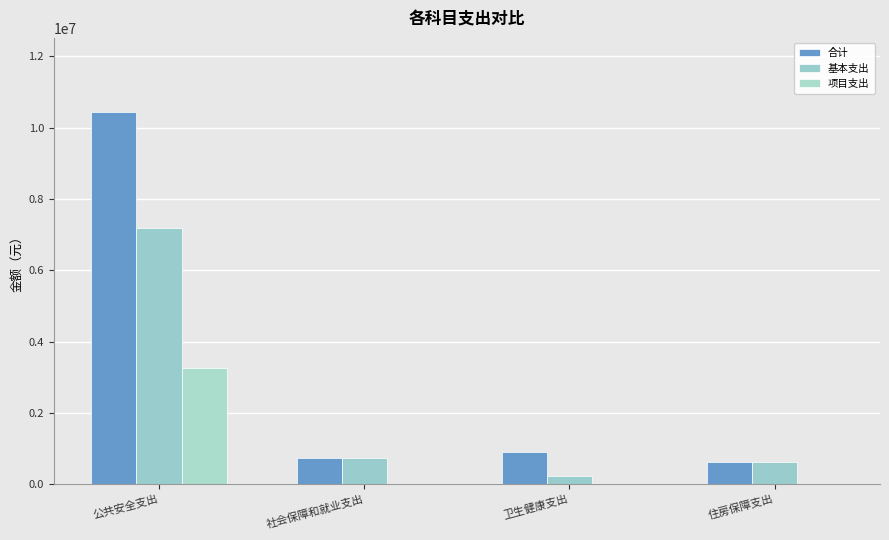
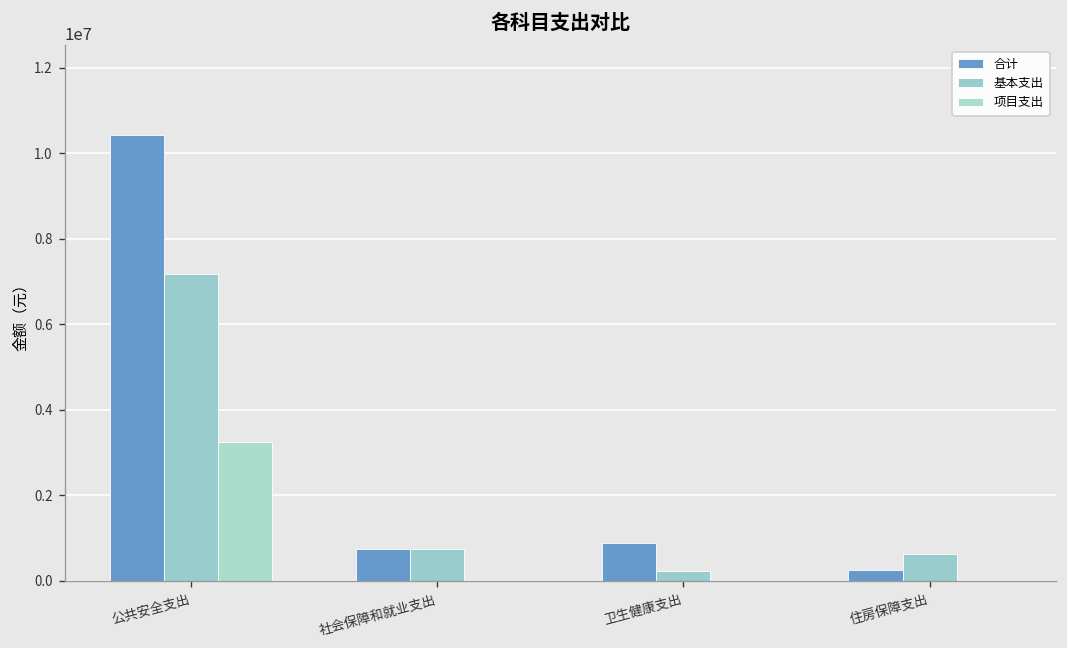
合计, 住房保障支出: 600000 -> 300000
